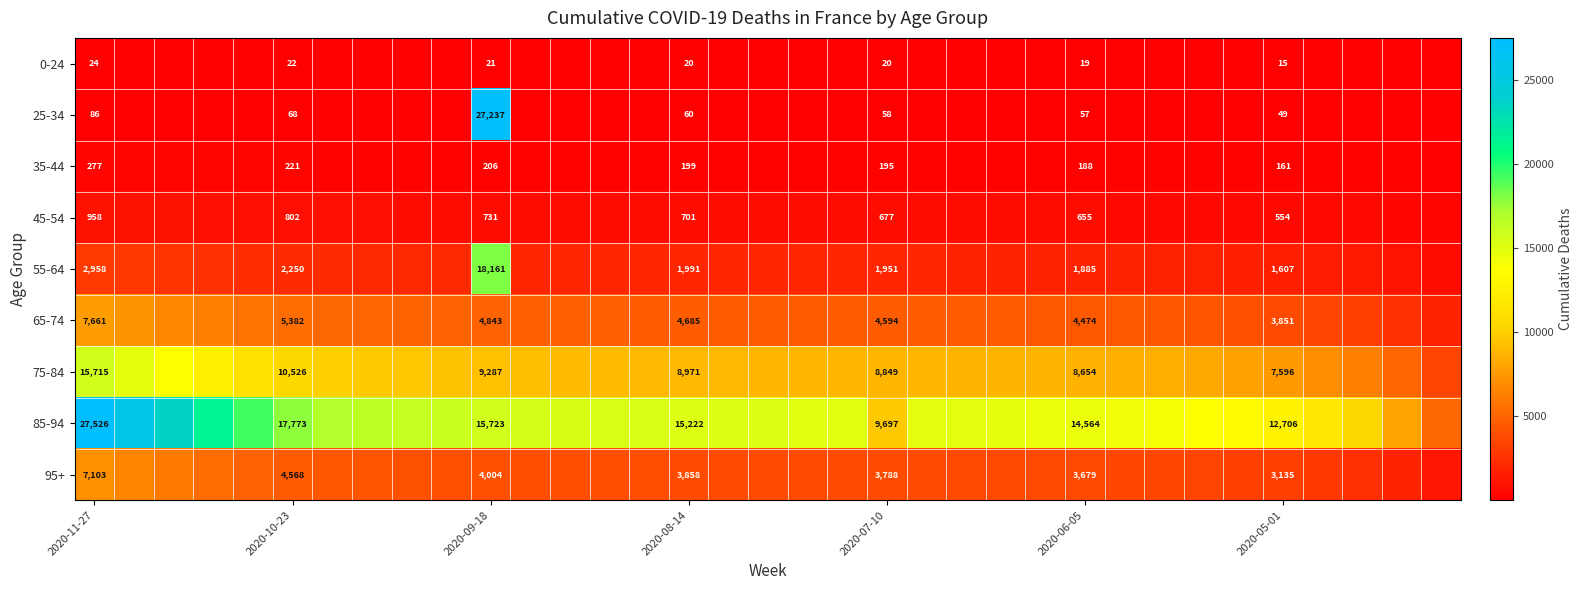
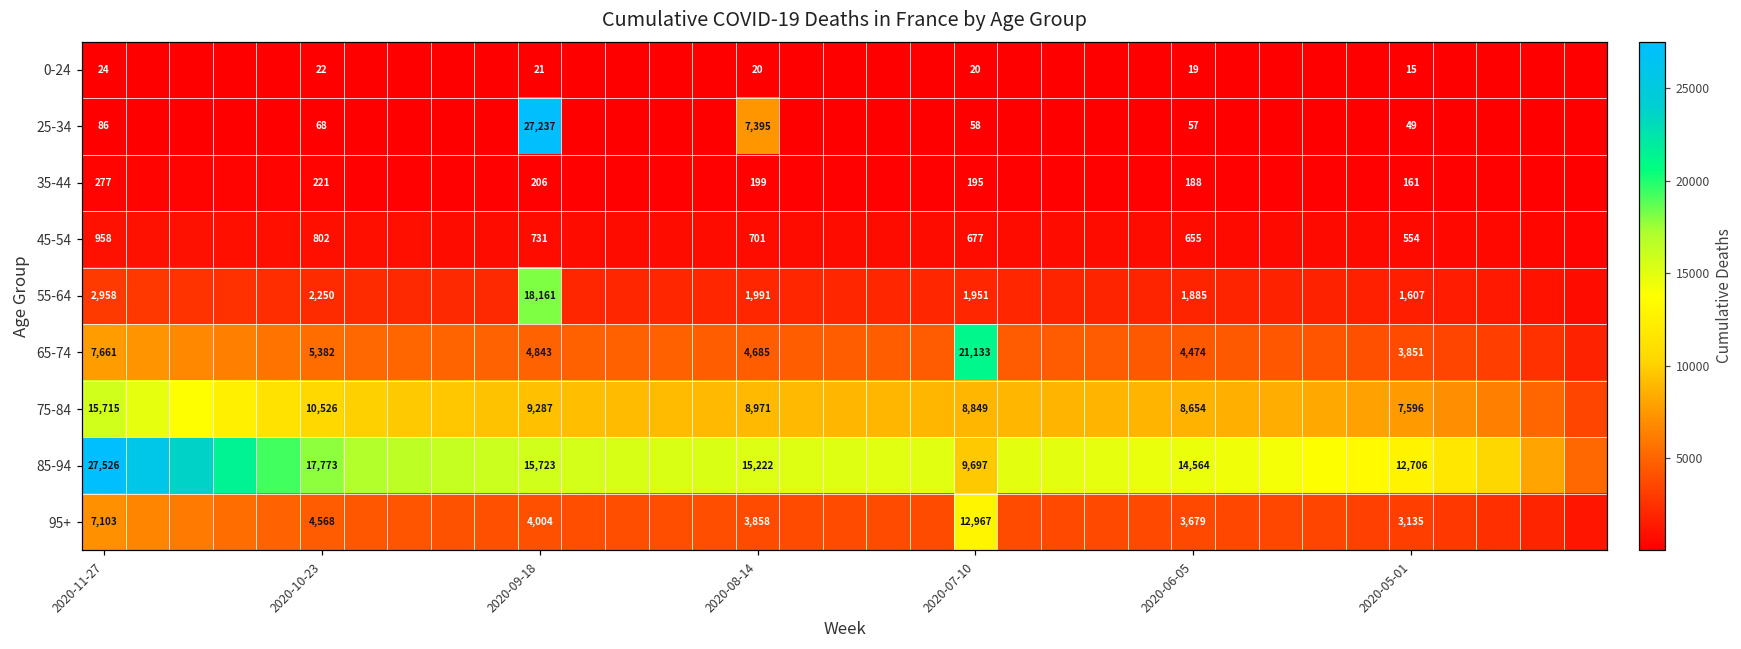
25-34, 2020-08-14: 60 -> 7,395
65-74, 2020-07-10: 4,594 -> 21,133
95+, 2020-07-10: 3,788 -> 12,967
